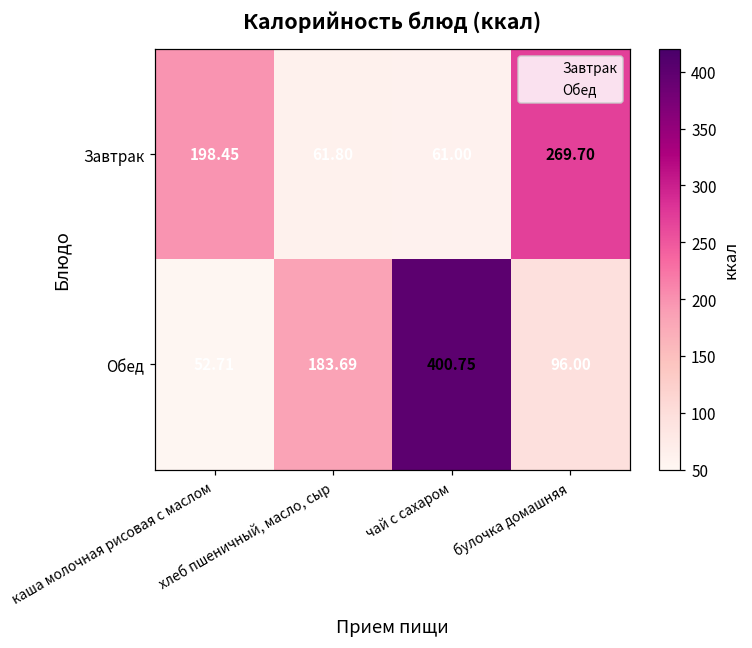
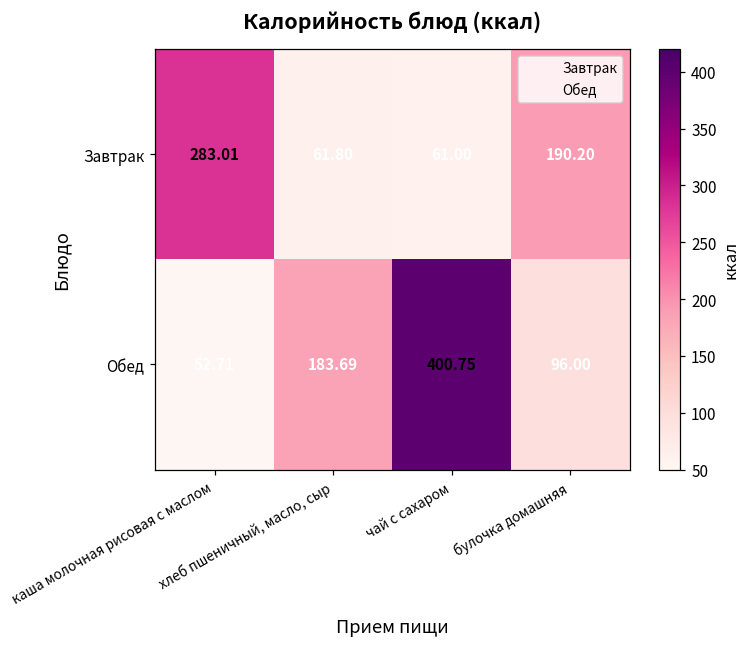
Завтрак, каша молочная рисовая с маслом: 198.45 -> 283.01
Завтрак, булочка домашняя: 269.70 -> 190.20
